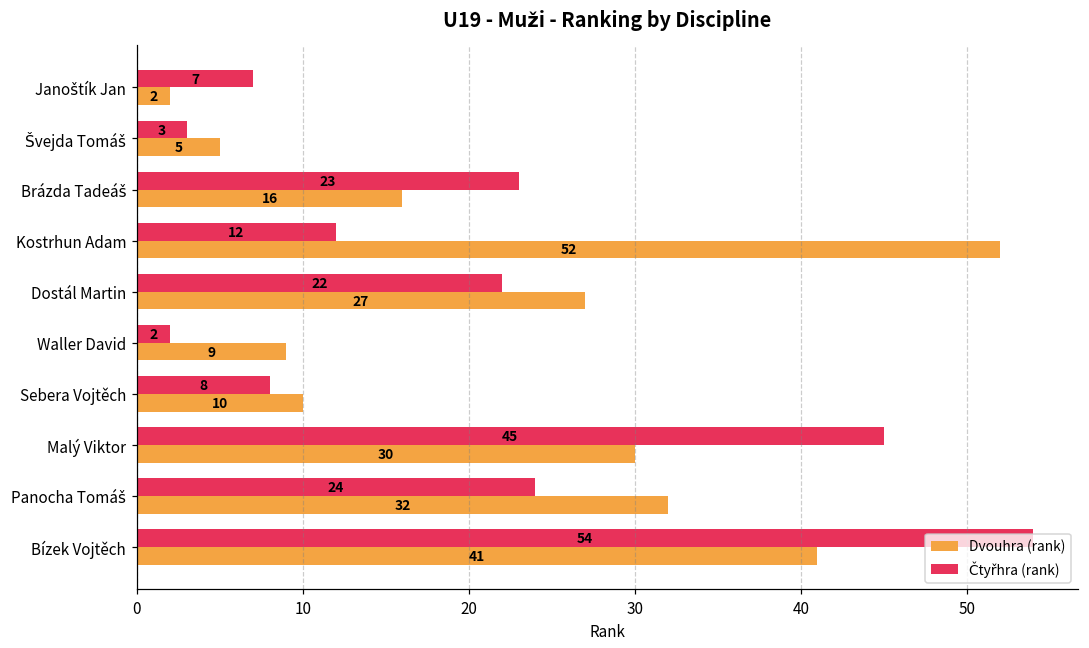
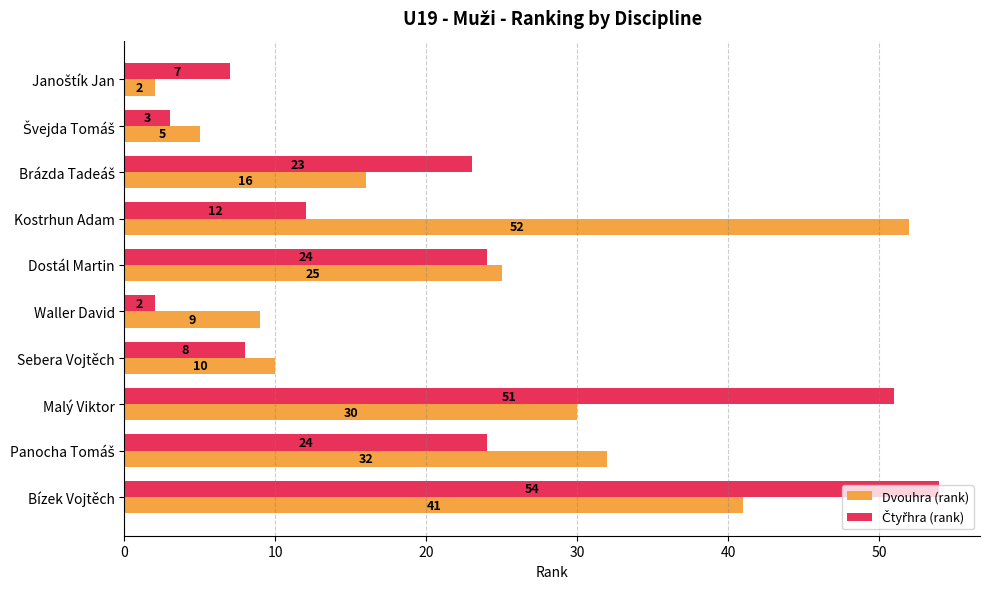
Čtyřhra (rank), Dostál Martin: 22 -> 24
Dvouhra (rank), Dostál Martin: 27 -> 25
Čtyřhra (rank), Malý Viktor: 45 -> 51
